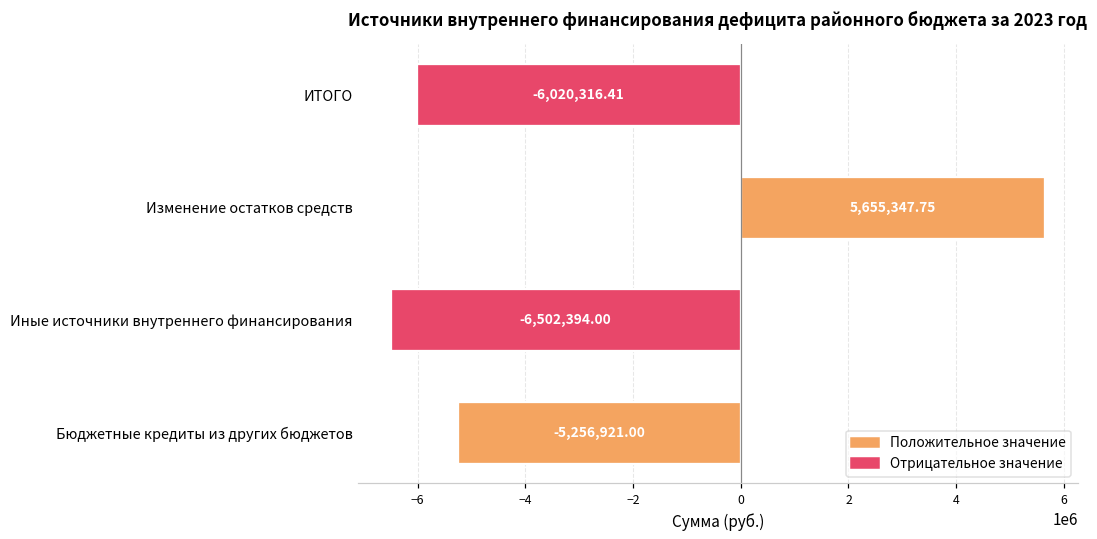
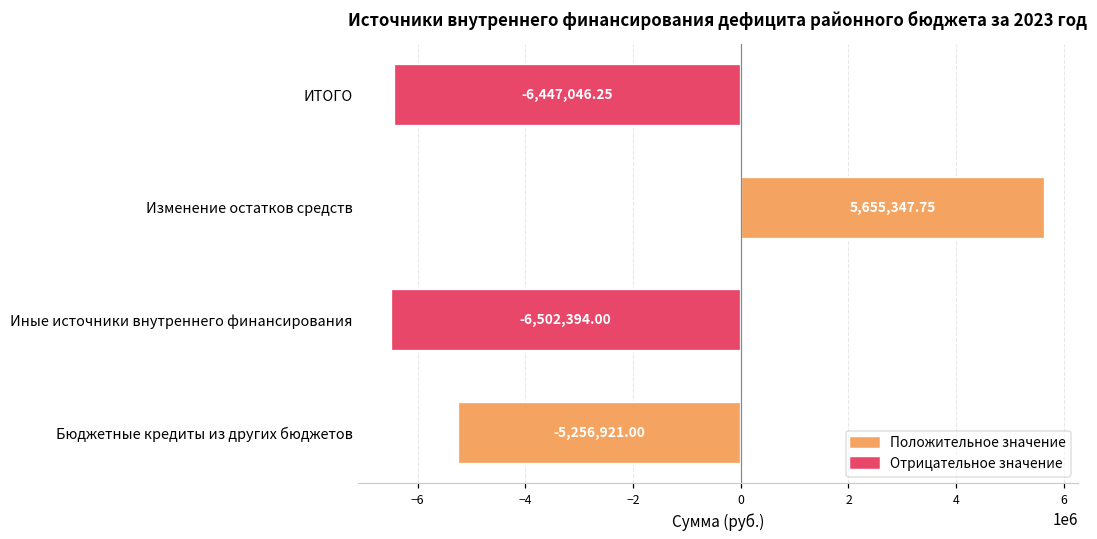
ИТОГО: -6,020,316.41 -> -6,447,046.25
